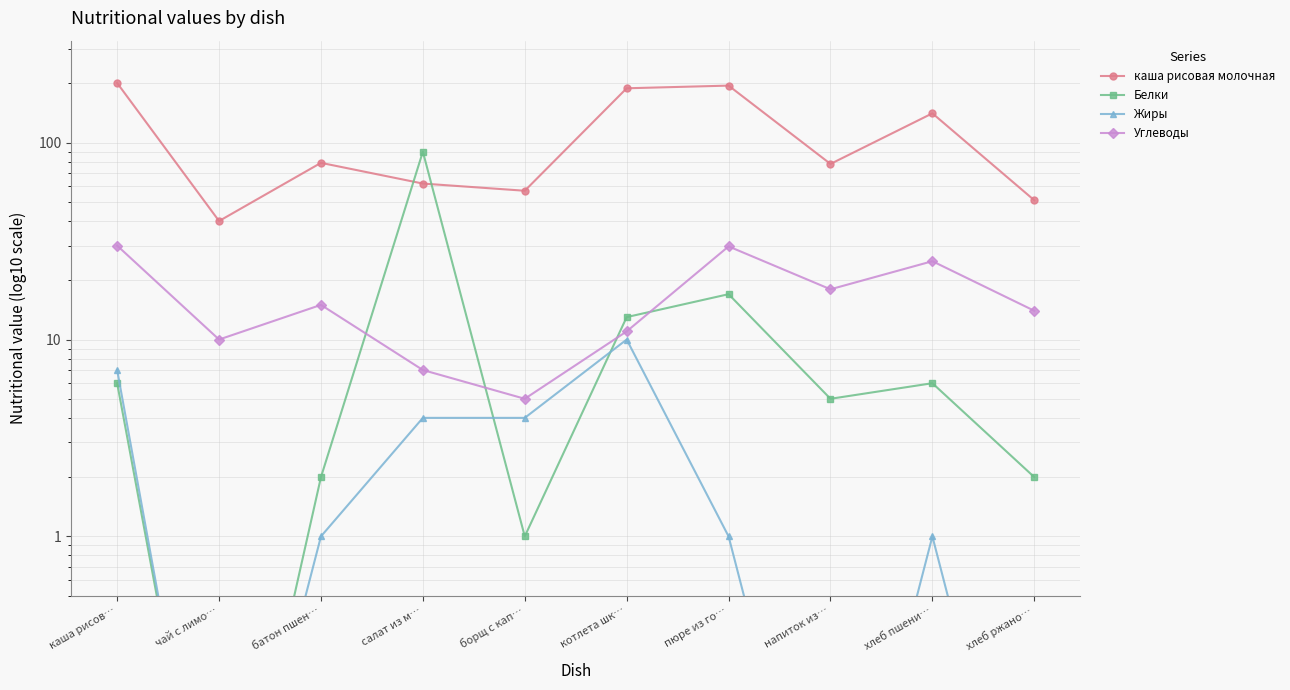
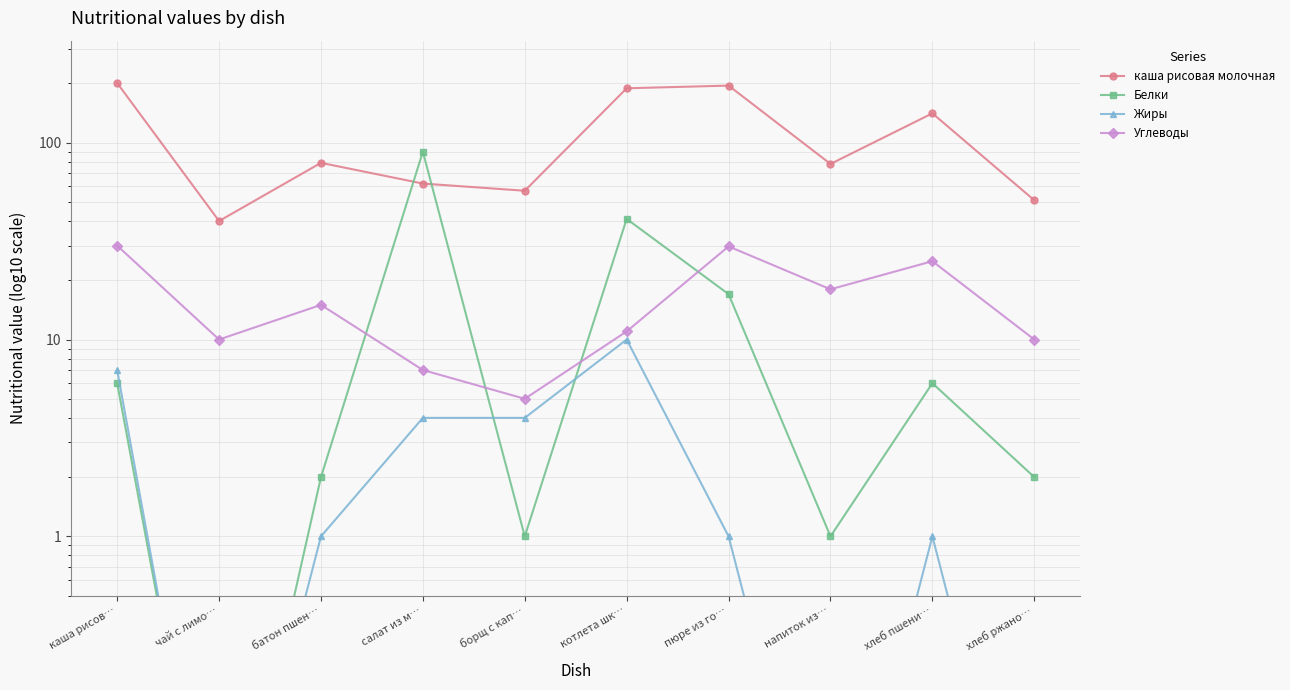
Белки, котлета шк…: 13 -> 41
Белки, напиток из…: 5 -> 1
Углеводы, хлеб ржано…: 14 -> 10
